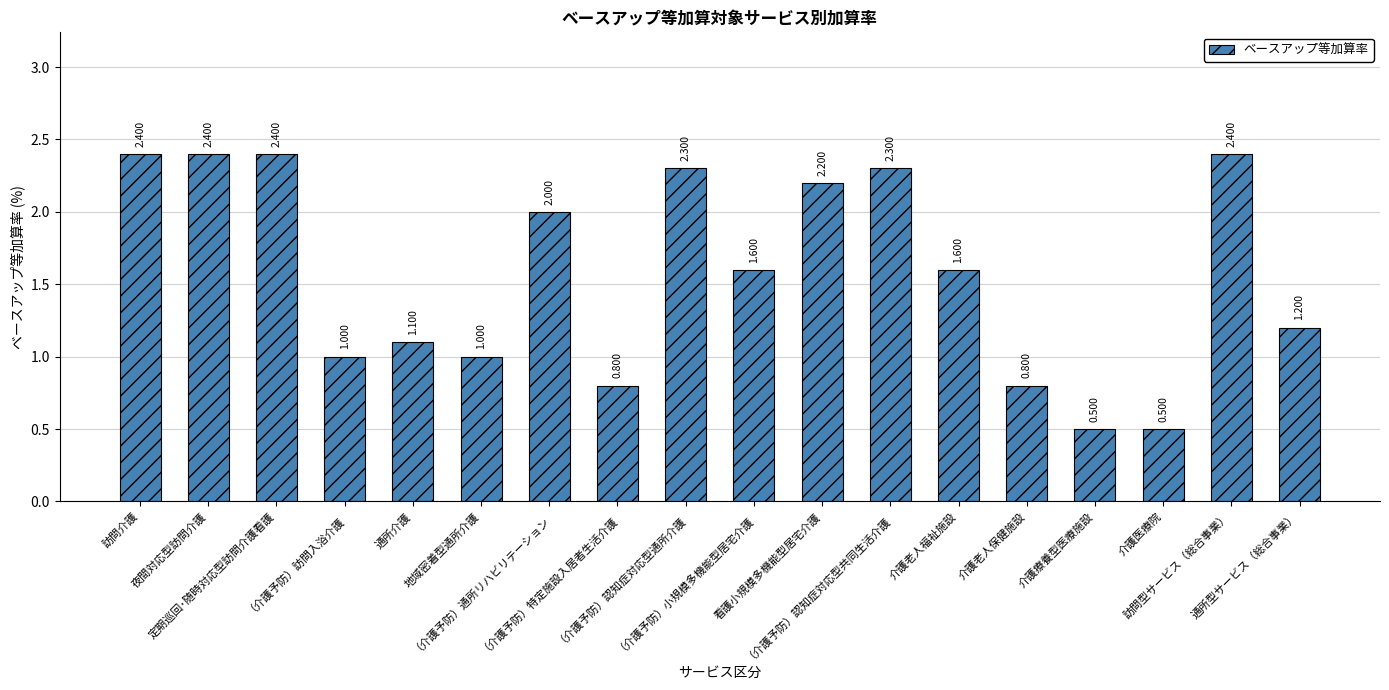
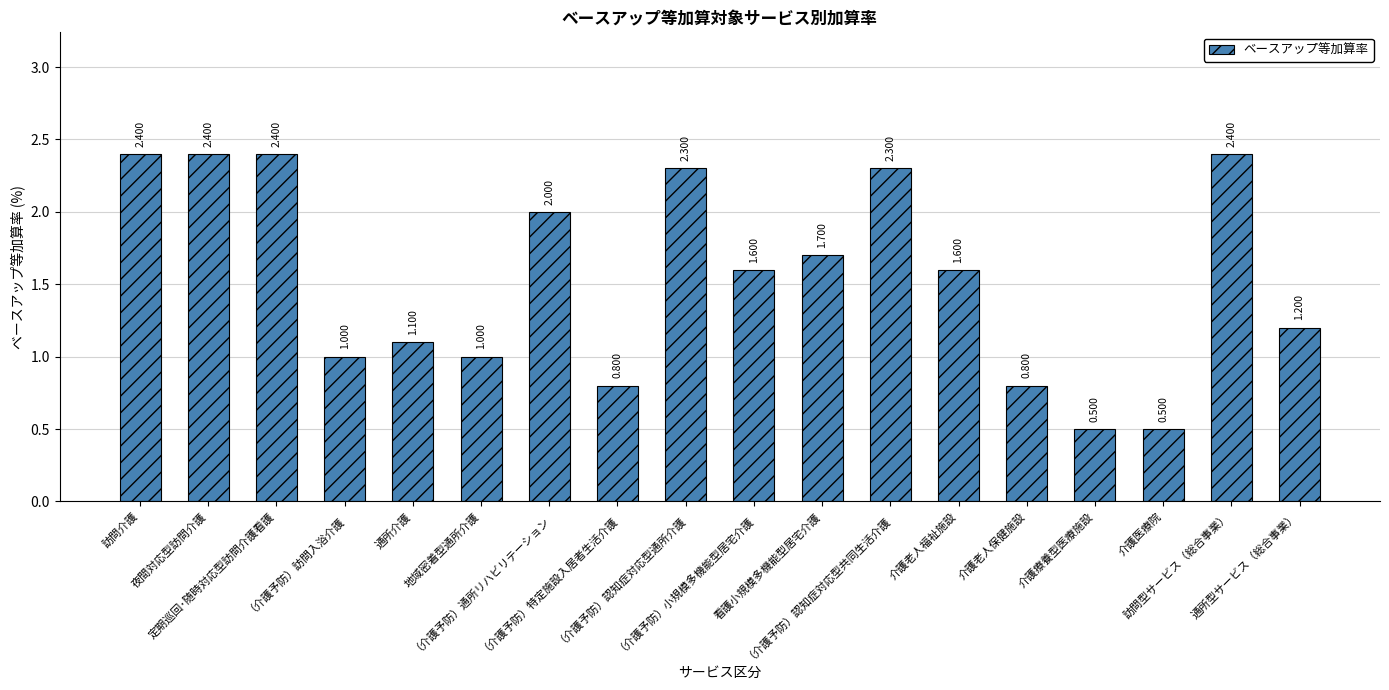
看護小規模多機能型居宅介護: 2.200 -> 1.700
